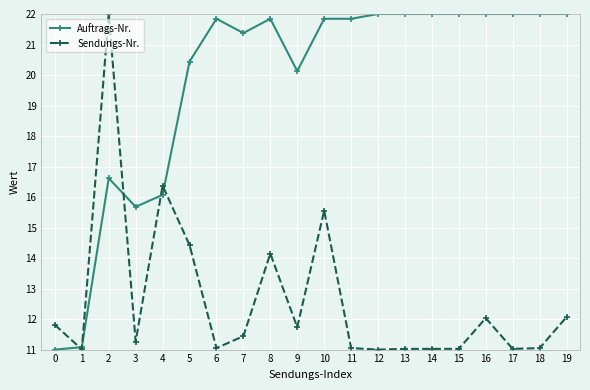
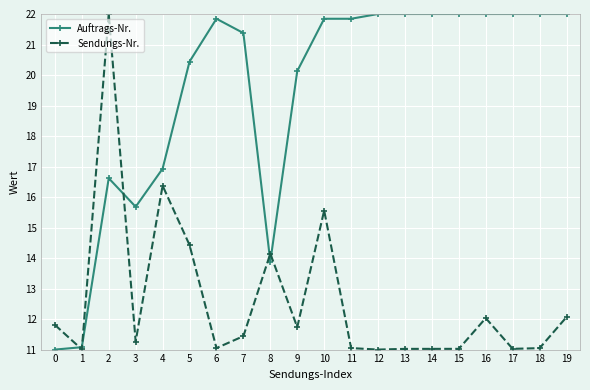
Auftrags-Nr., 4: 16.1 -> 16.9
Auftrags-Nr., 8: 21.8 -> 13.9
